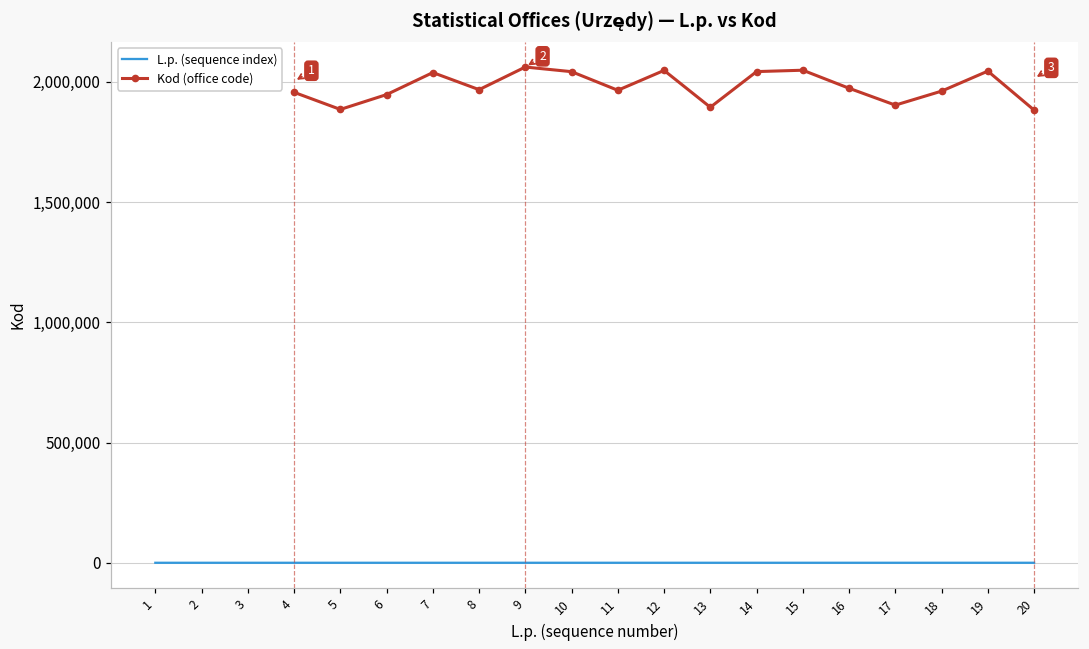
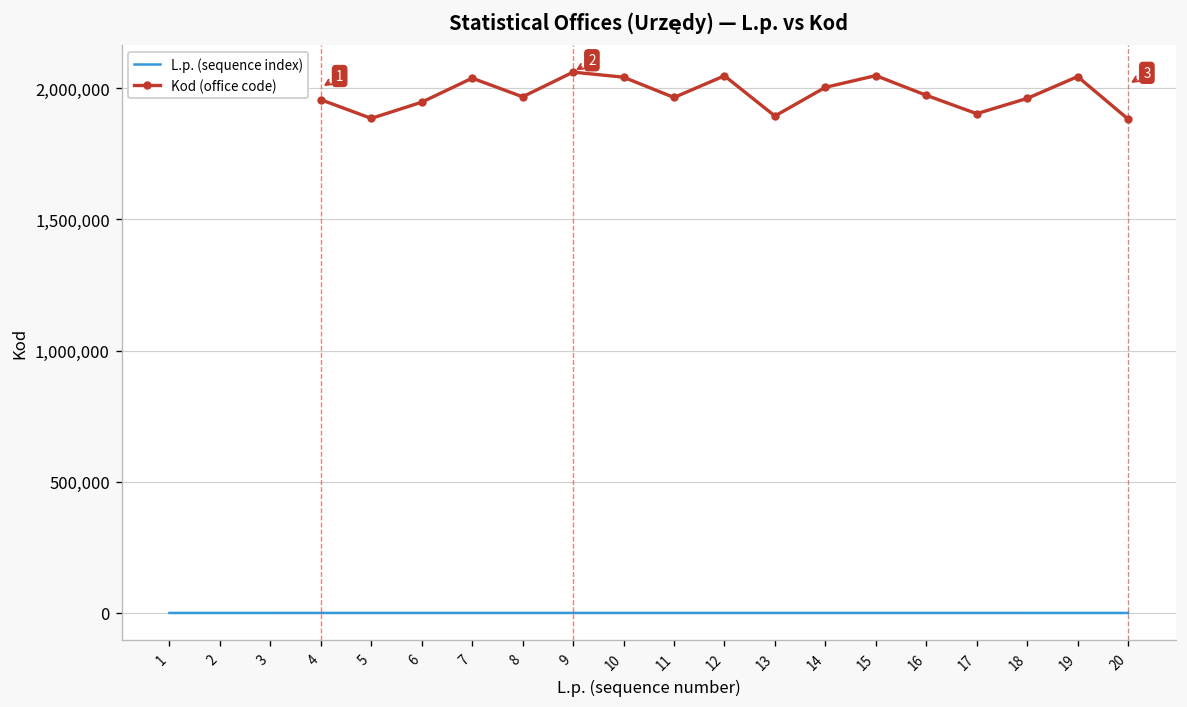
Kod (office code), 14: 2,040,000 -> 2,000,000
